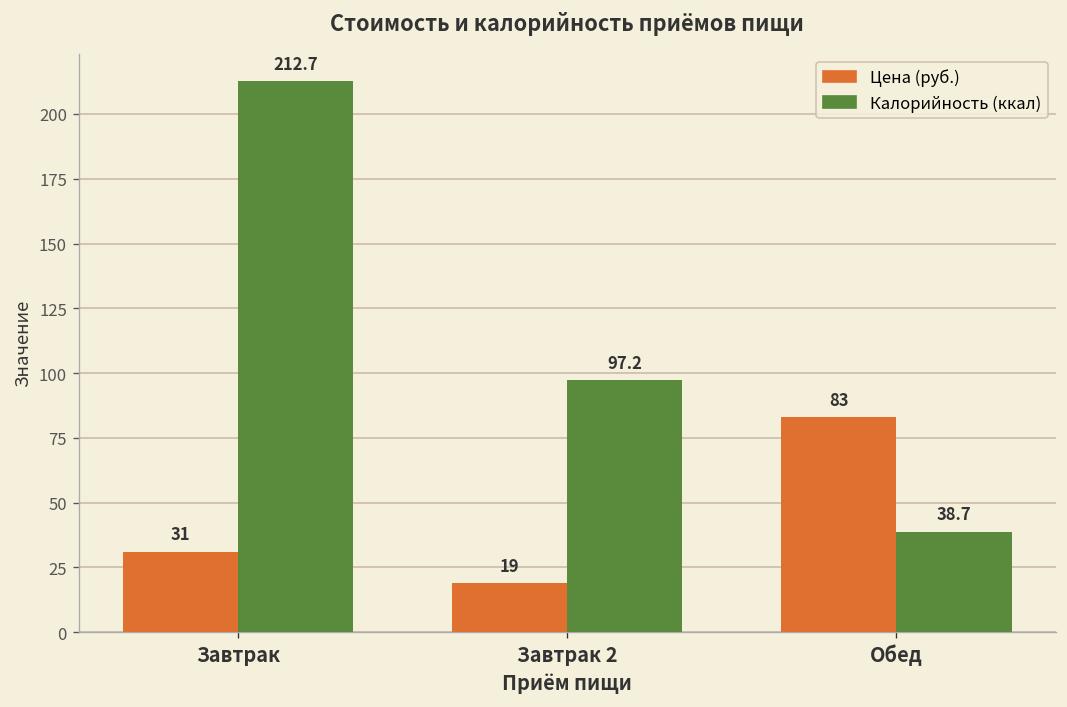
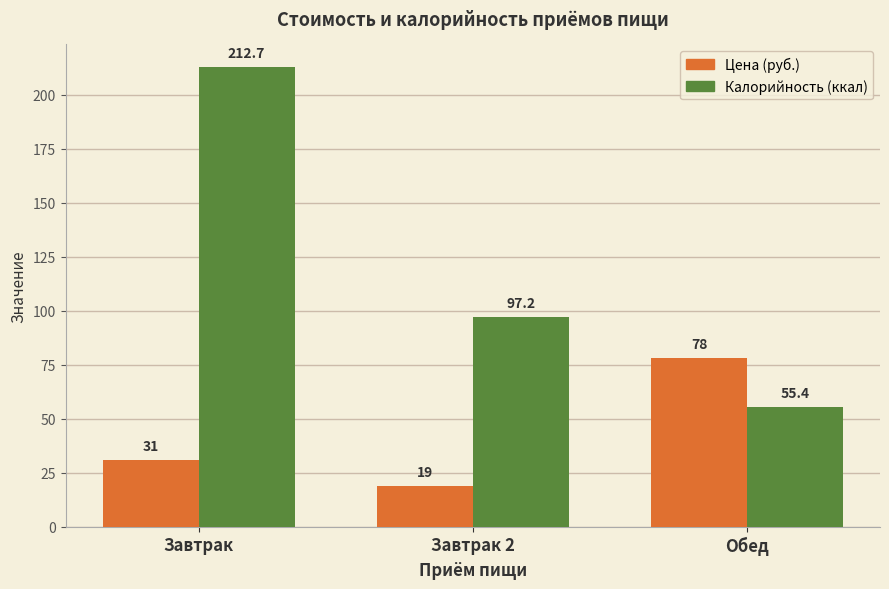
Цена (руб.), Обед: 83 -> 78
Калорийность (ккал), Обед: 38.7 -> 55.4
